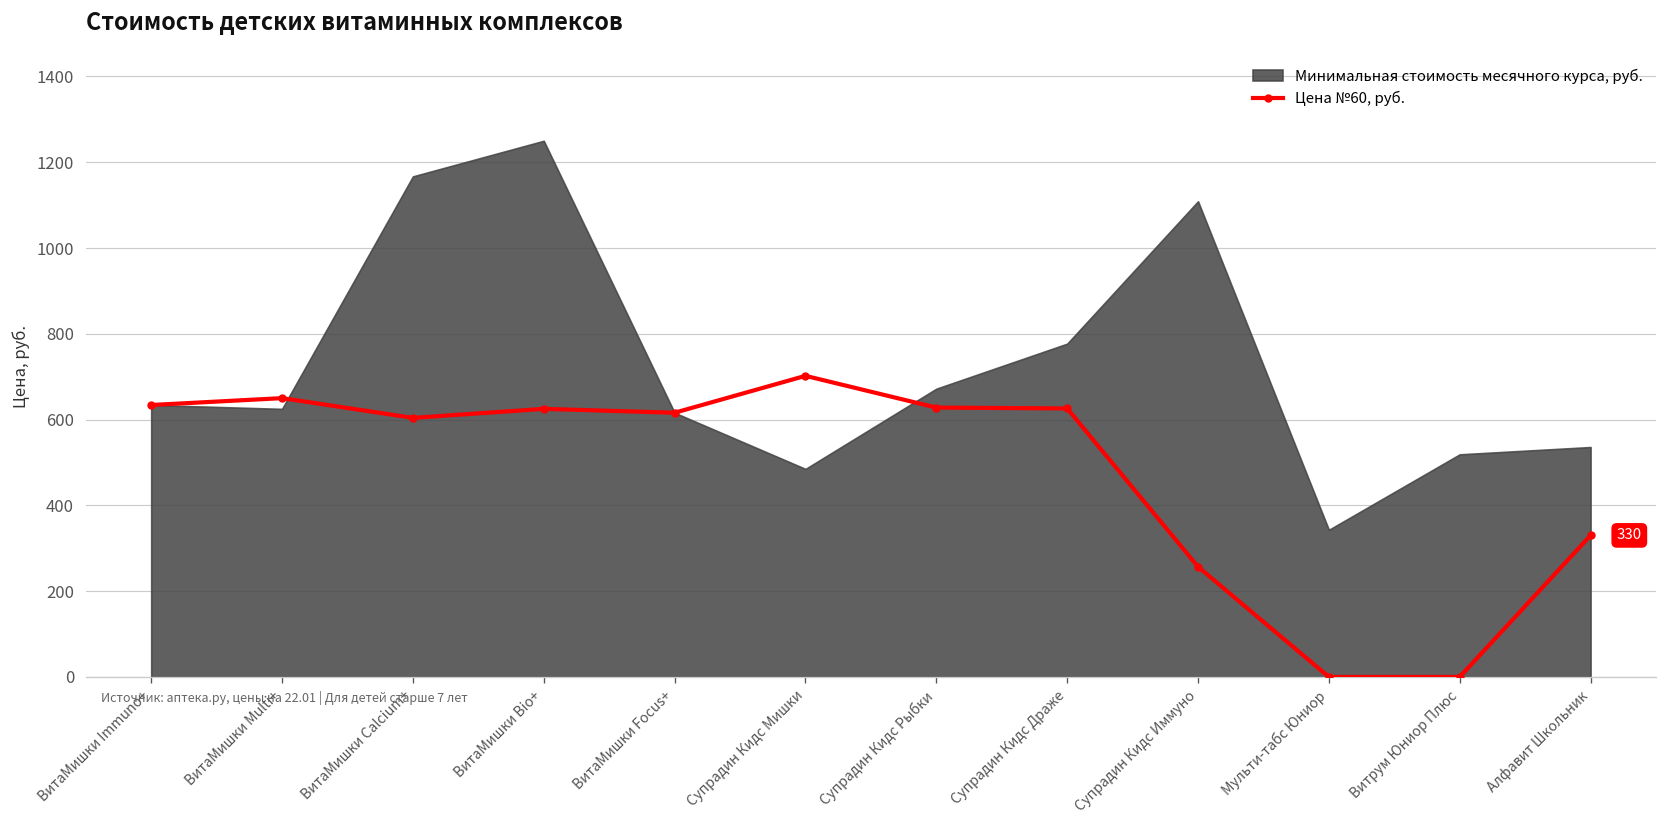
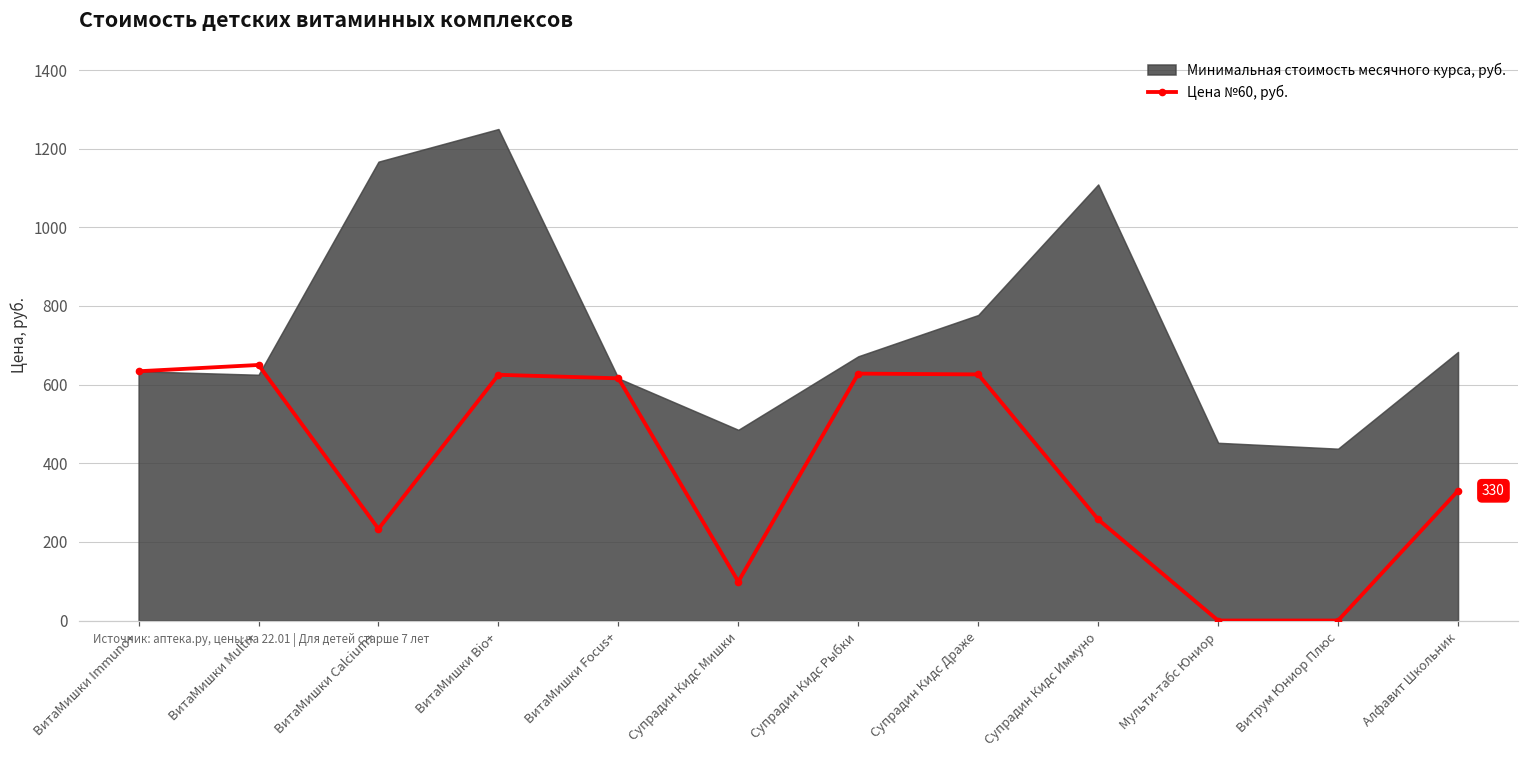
Цена №60, руб., ВитаМишки Calcium+: 600 -> 230
Цена №60, руб., Супрадин Кидс Мишки: 700 -> 100
Минимальная стоимость месячного курса, руб., Мульти-табс Юниор: 340 -> 450
Минимальная стоимость месячного курса, руб., Витрум Юниор Плюс: 520 -> 440
Минимальная стоимость месячного курса, руб., Алфавит Школьник: 540 -> 680
